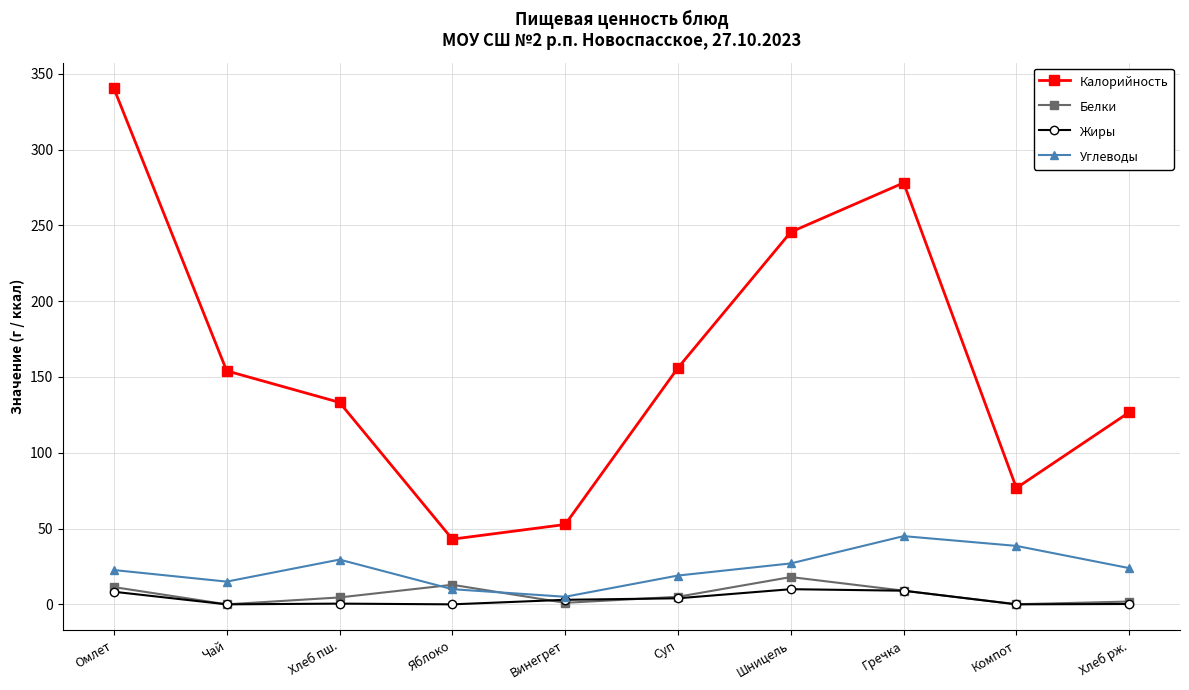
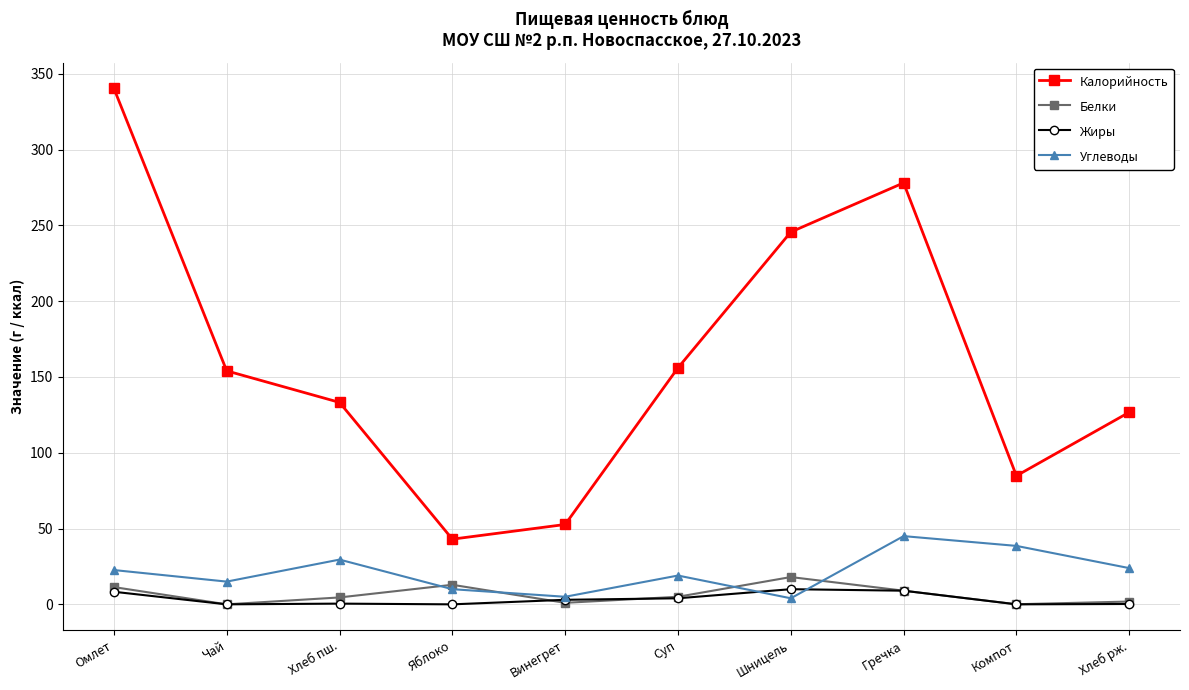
Углеводы, Шницель: 27 -> 4
Калорийность, Компот: 77 -> 85
